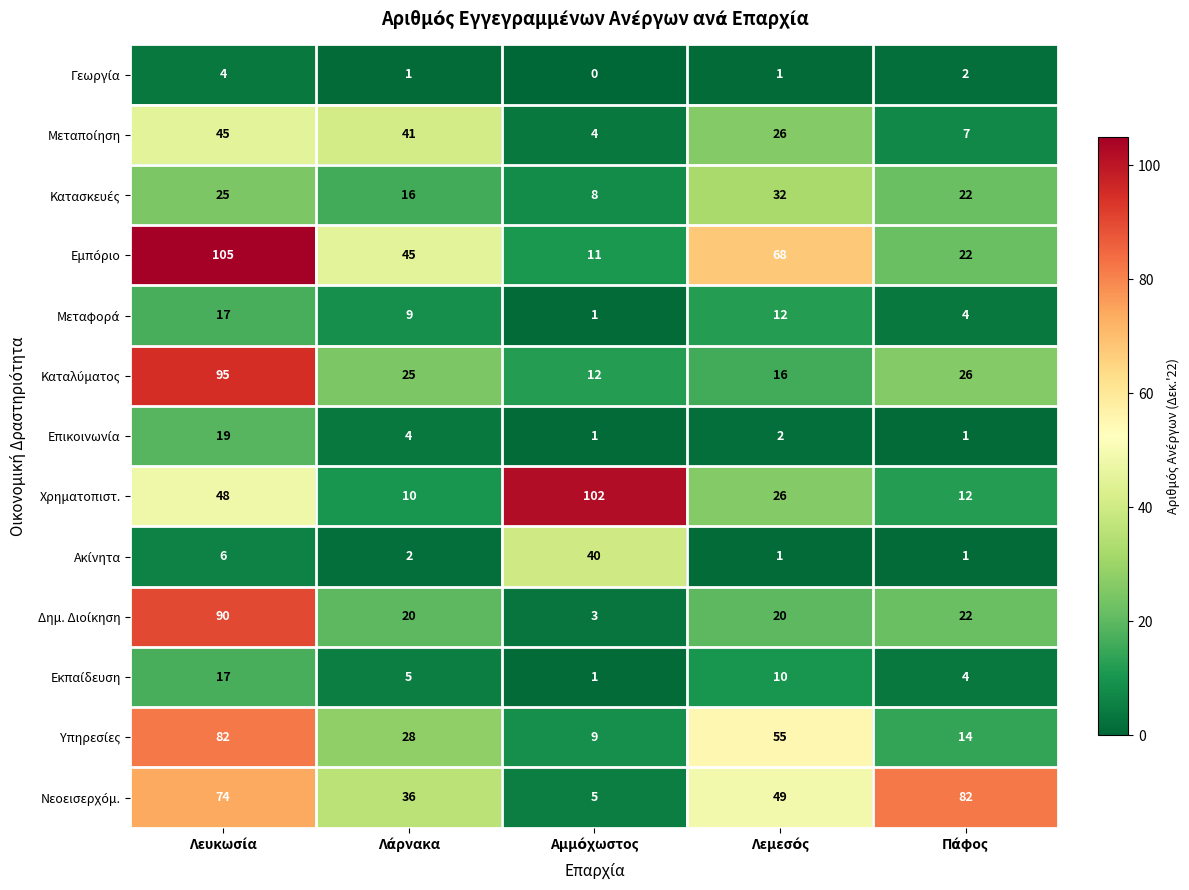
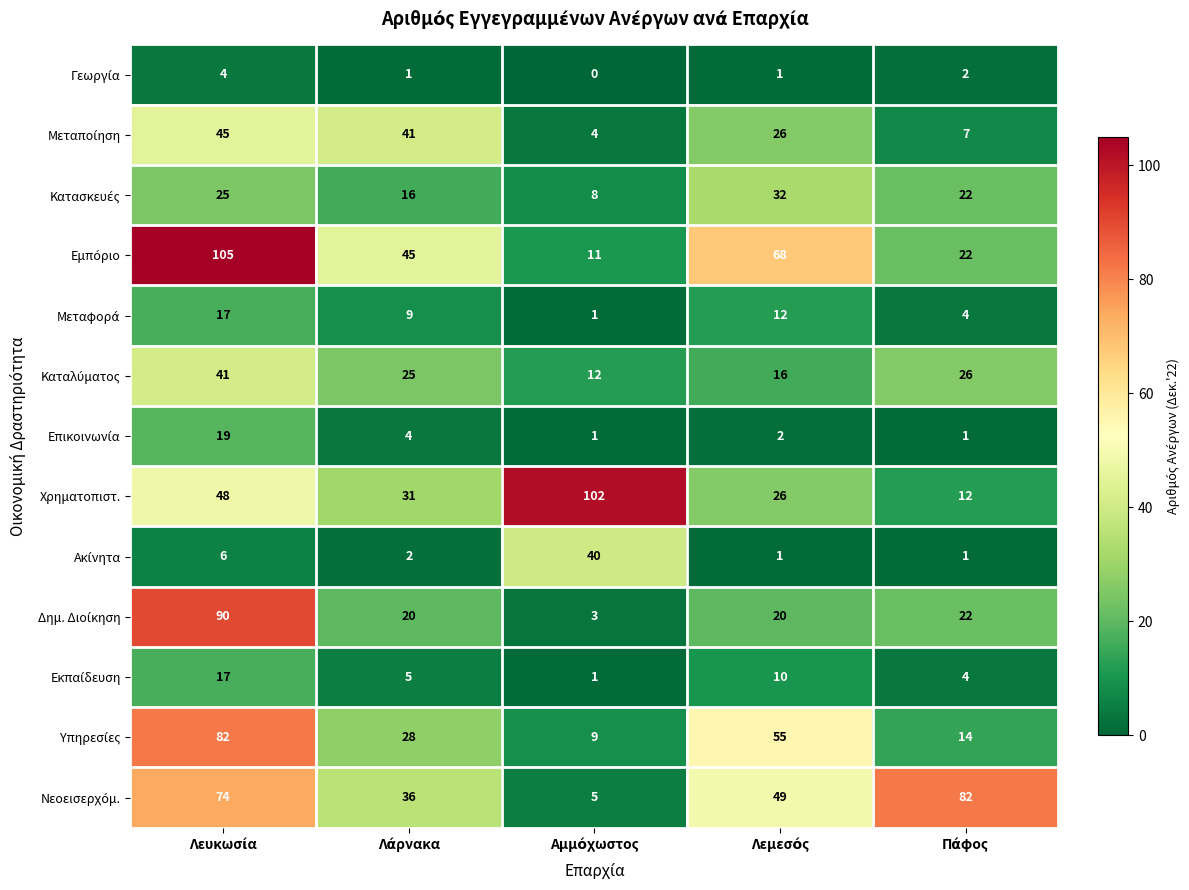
Καταλύματος, Λευκωσία: 95 -> 41
Χρηματοπιστ., Λάρνακα: 10 -> 31
